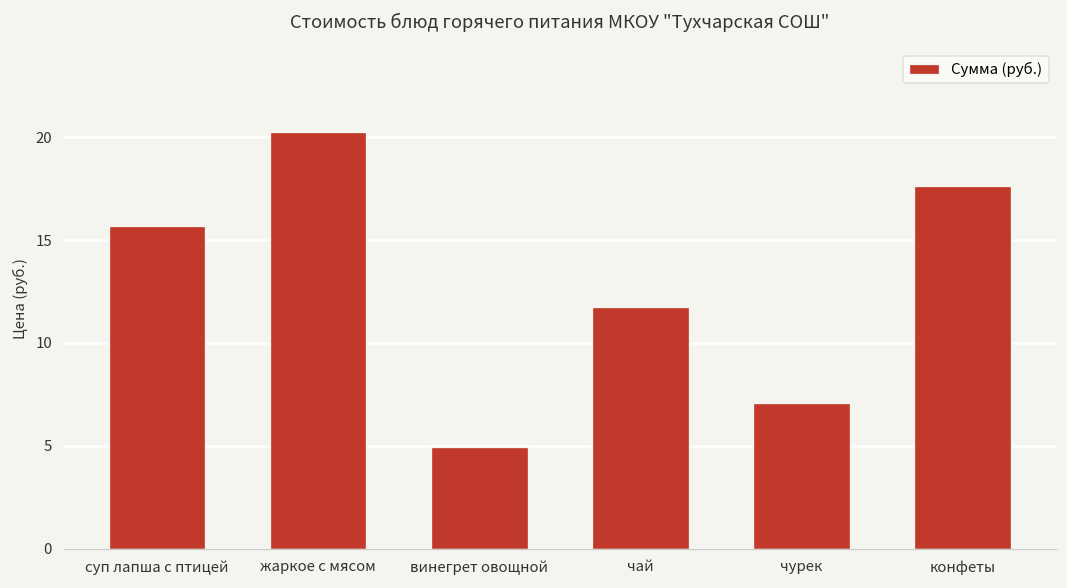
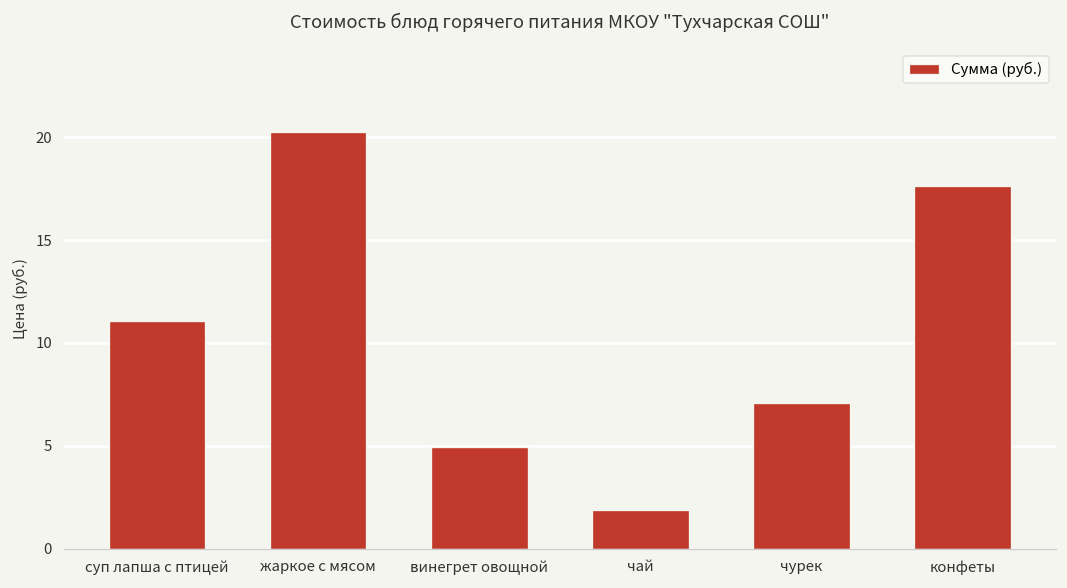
суп лапша с птицей: 15.7 -> 11.1
чай: 11.8 -> 1.9
